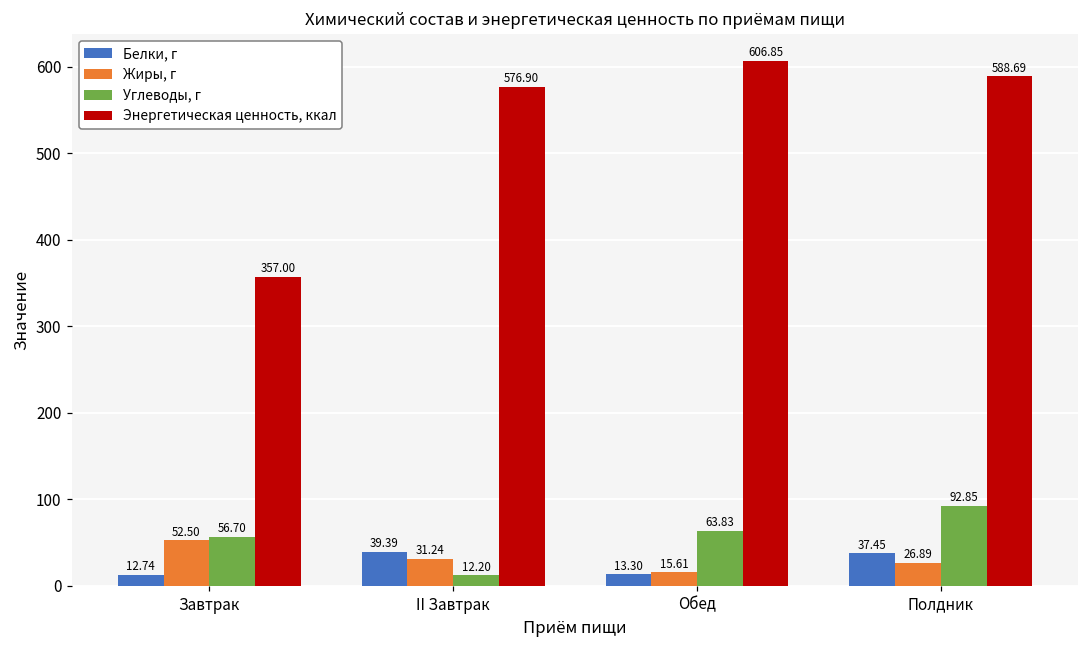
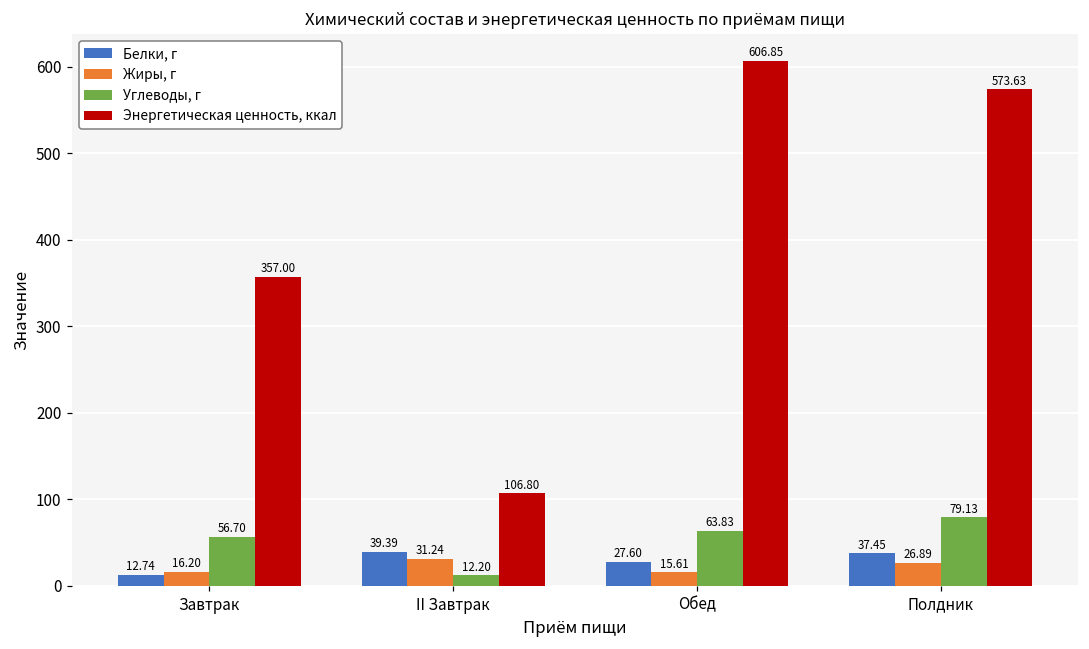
Жиры, г, Завтрак: 52.50 -> 16.20
Энергетическая ценность, ккал, II Завтрак: 576.90 -> 106.80
Белки, г, Обед: 13.30 -> 27.60
Углеводы, г, Полдник: 92.85 -> 79.13
Энергетическая ценность, ккал, Полдник: 588.69 -> 573.63
